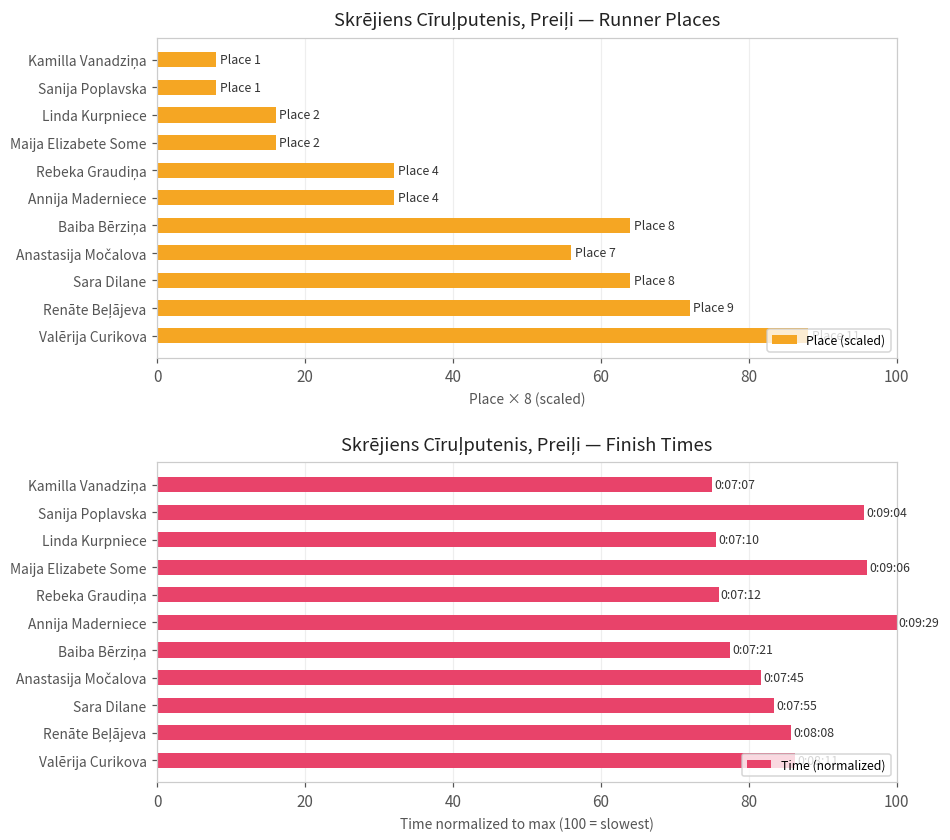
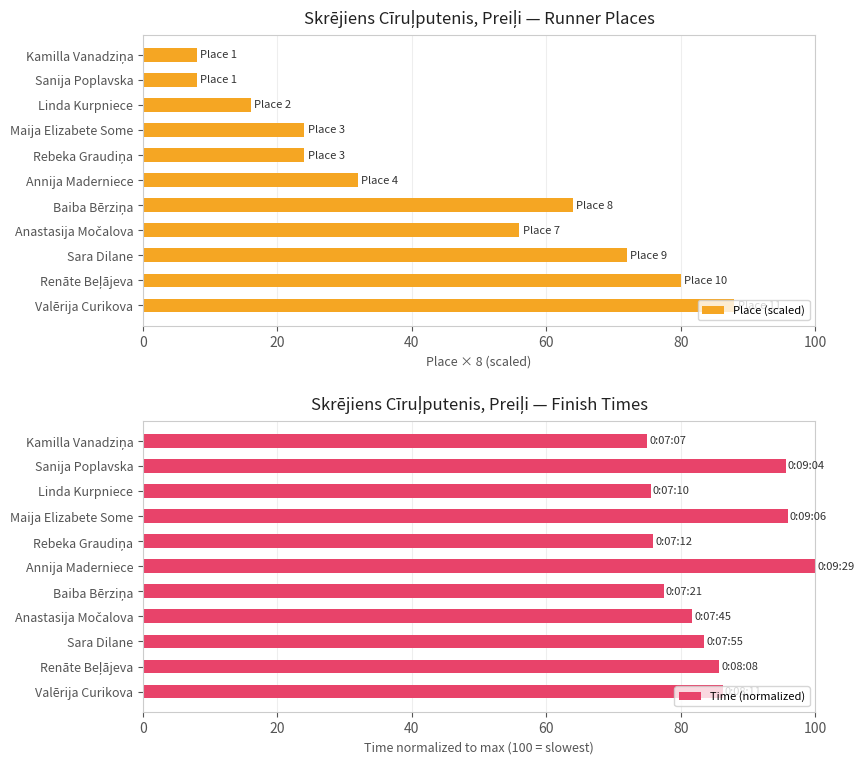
Skrējiens Cīruļputenis, Preiļi — Runner Places, Maija Elizabete Some: 2 -> 3
Skrējiens Cīruļputenis, Preiļi — Runner Places, Rebeka Graudiņa: 4 -> 3
Skrējiens Cīruļputenis, Preiļi — Runner Places, Sara Dilane: 8 -> 9
Skrējiens Cīruļputenis, Preiļi — Runner Places, Renāte Beļājeva: 9 -> 10
